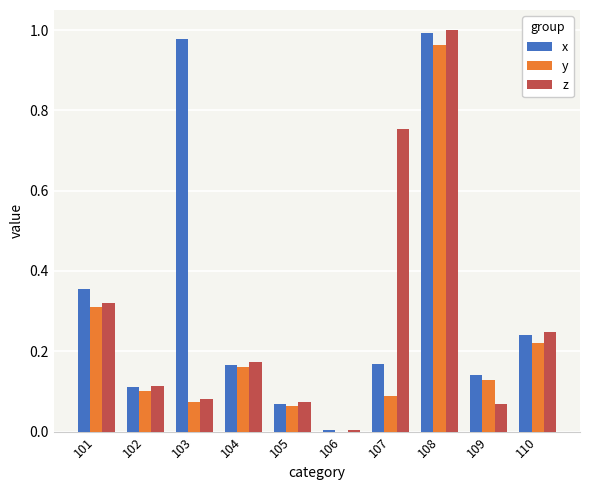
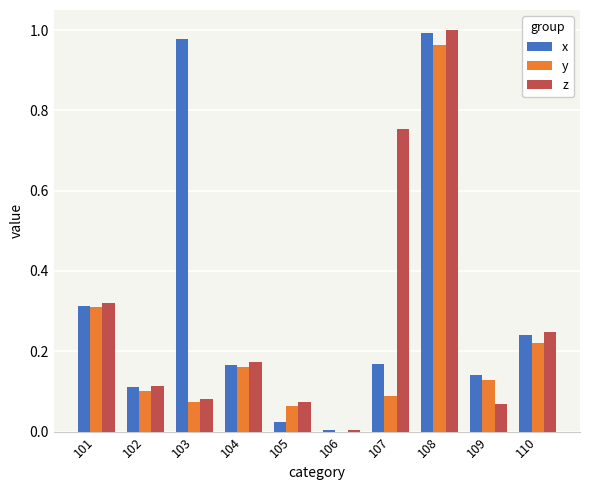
x, 101: 0.36 -> 0.31
x, 105: 0.07 -> 0.02
